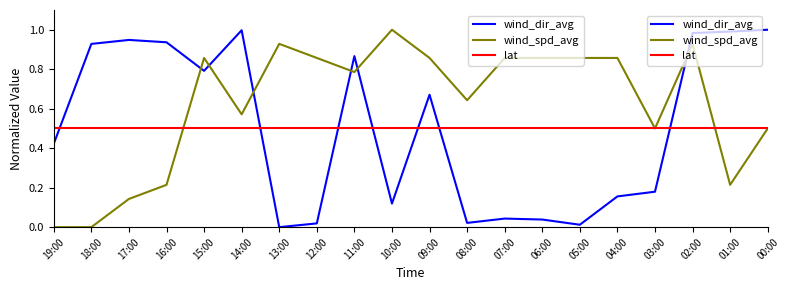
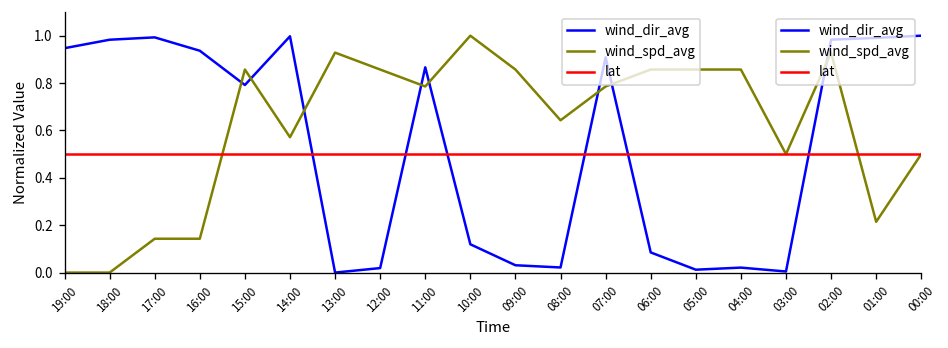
wind_dir_avg, 19:00: 0.42 -> 0.95
wind_dir_avg, 18:00: 0.93 -> 0.98
wind_dir_avg, 17:00: 0.95 -> 0.99
wind_spd_avg, 16:00: 0.21 -> 0.14
wind_dir_avg, 09:00: 0.67 -> 0.03
wind_dir_avg, 07:00: 0.04 -> 0.91
wind_spd_avg, 07:00: 0.86 -> 0.79
wind_dir_avg, 06:00: 0.04 -> 0.09
wind_dir_avg, 04:00: 0.16 -> 0.02
wind_dir_avg, 03:00: 0.18 -> 0.00
